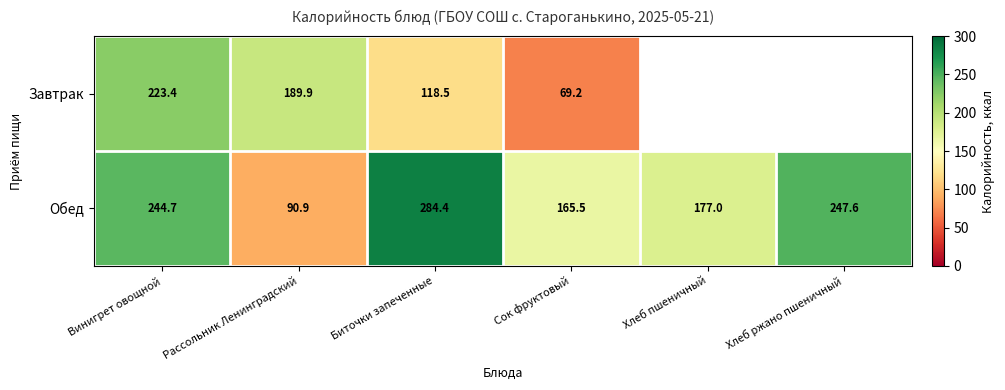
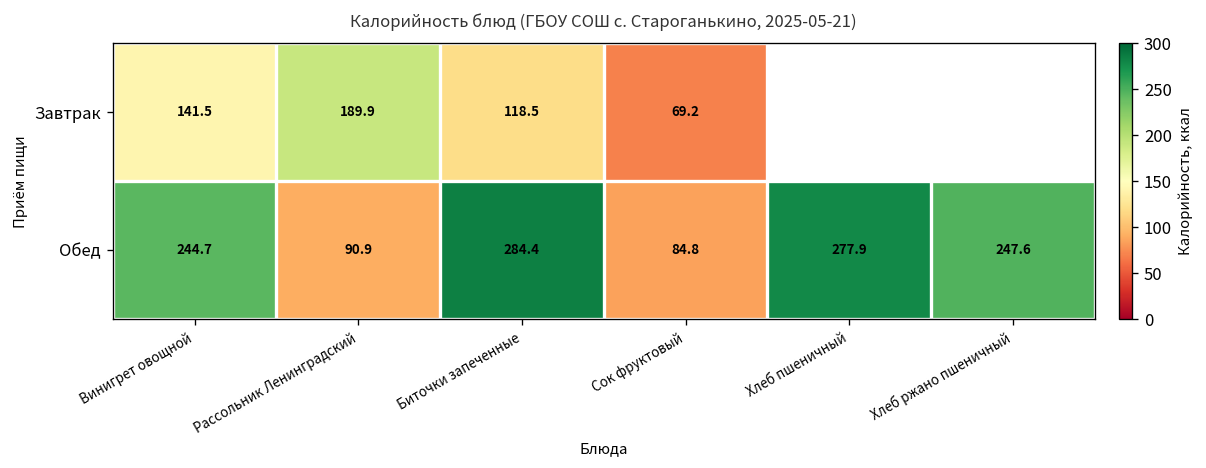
Завтрак, Винигрет овощной: 223.4 -> 141.5
Обед, Сок фруктовый: 165.5 -> 84.8
Обед, Хлеб пшеничный: 177.0 -> 277.9
